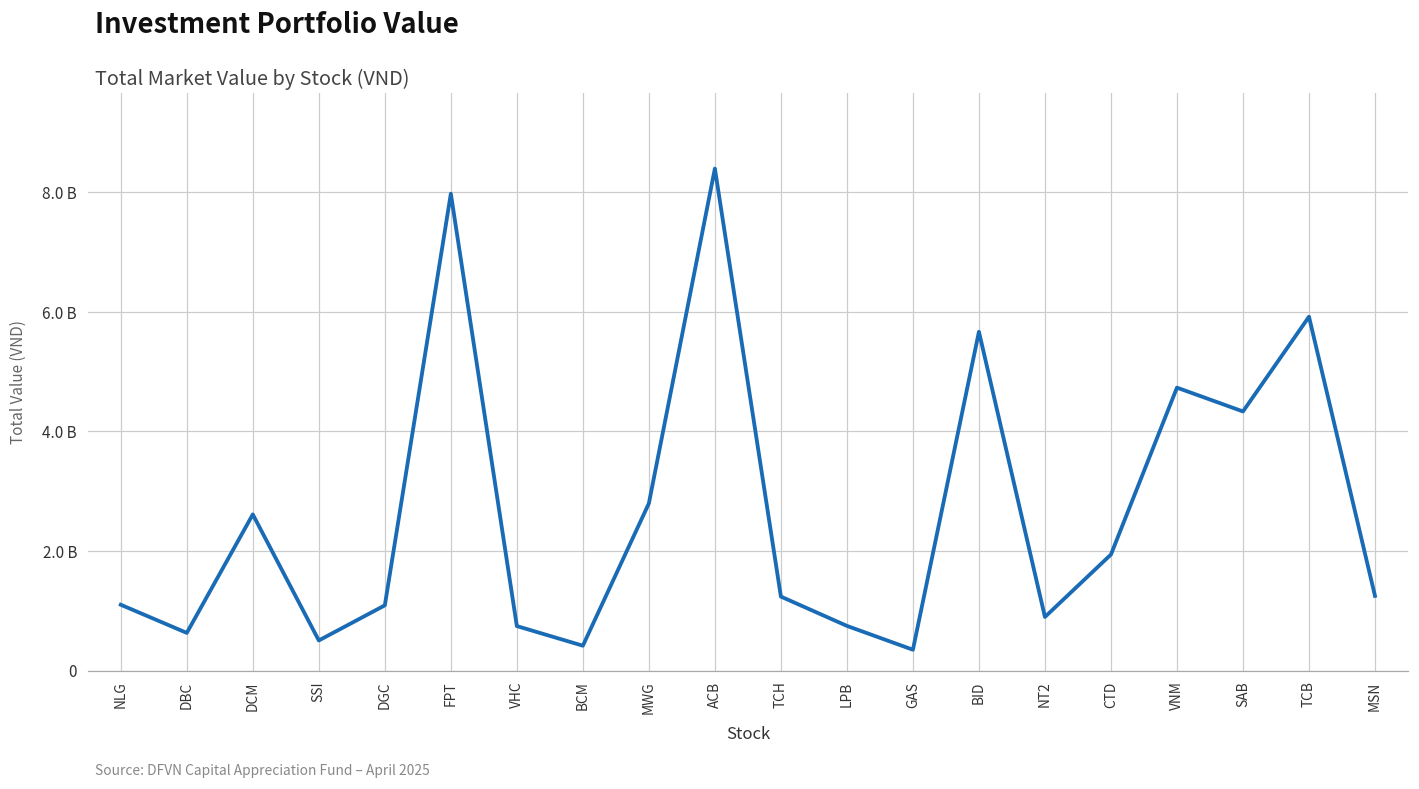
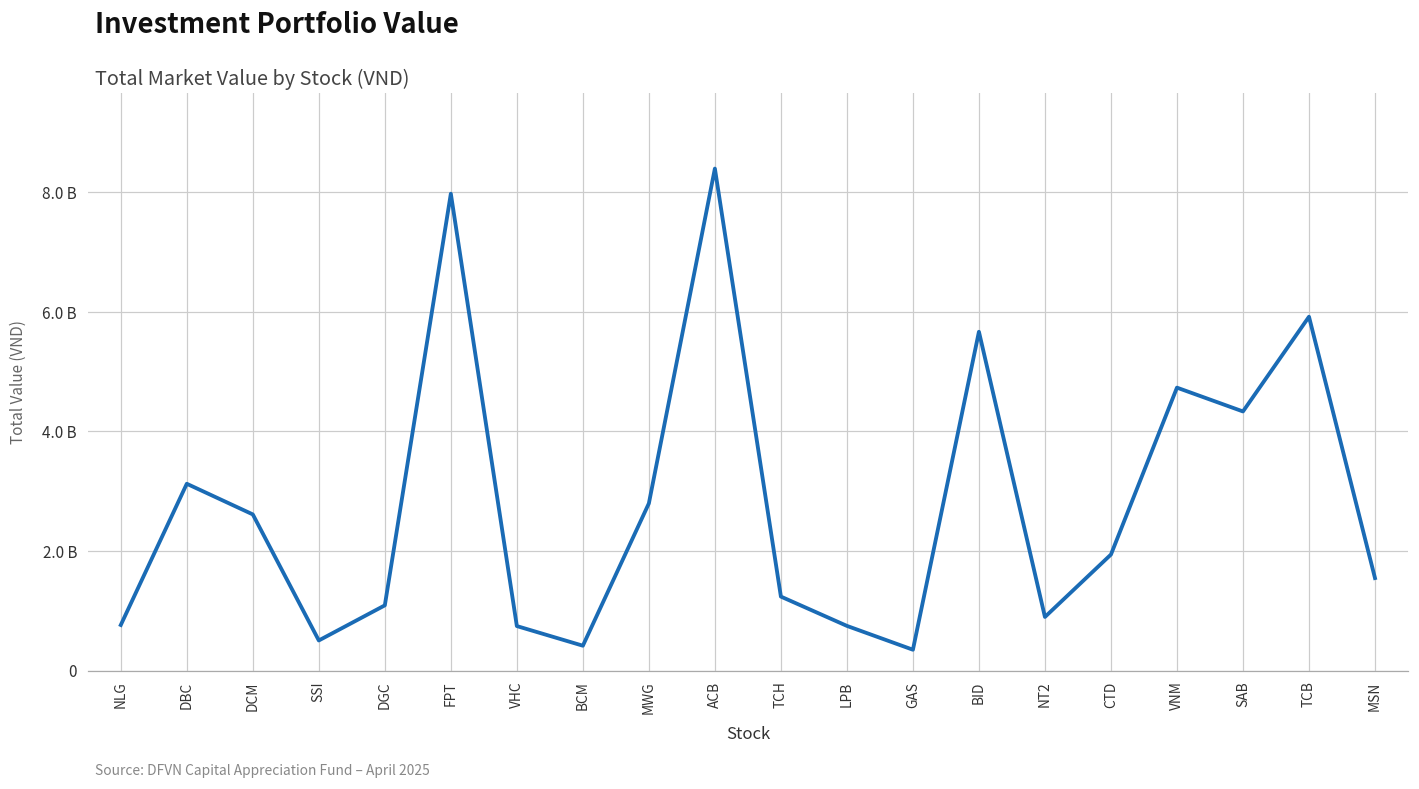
NLG: 1100000000 -> 800000000
DBC: 600000000 -> 3100000000
MSN: 1300000000 -> 1500000000
